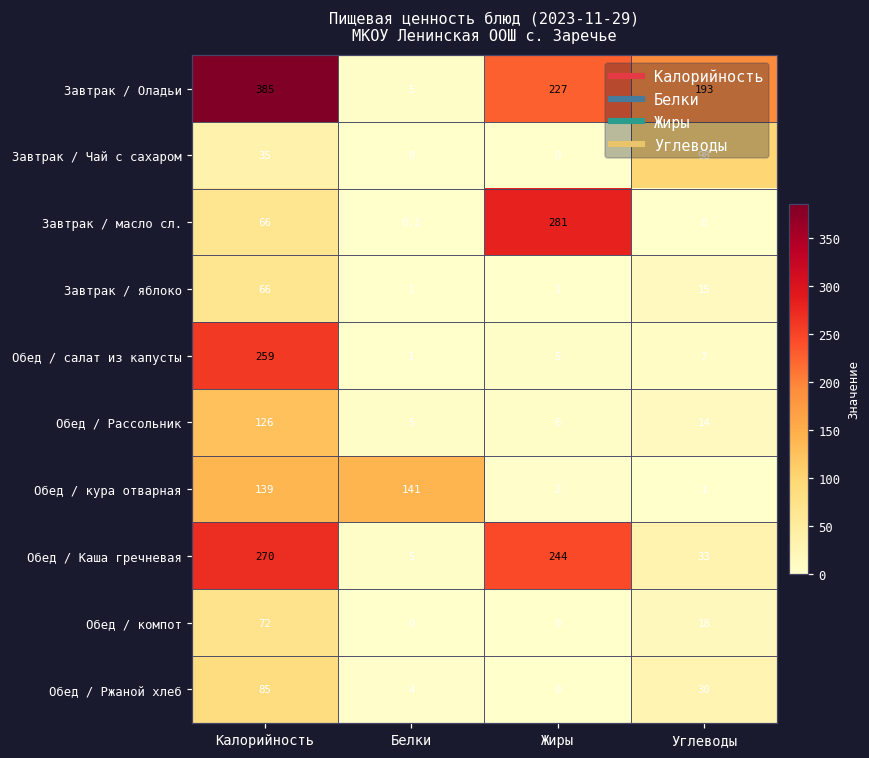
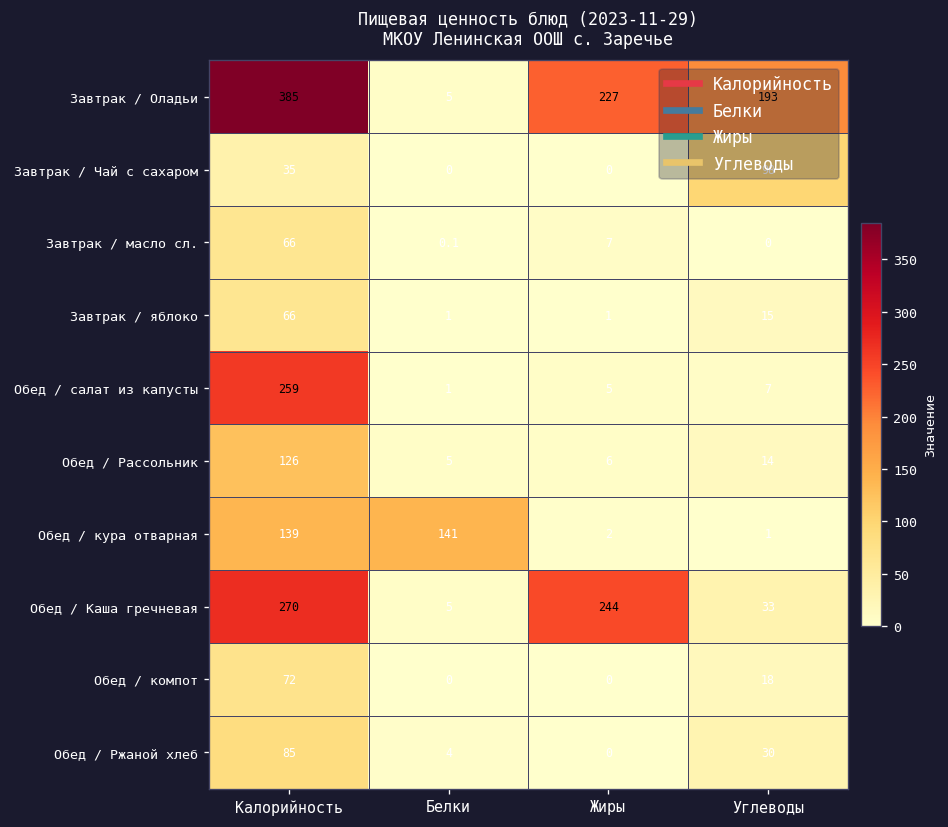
Завтрак / масло сл., Жиры: 281 -> 7
